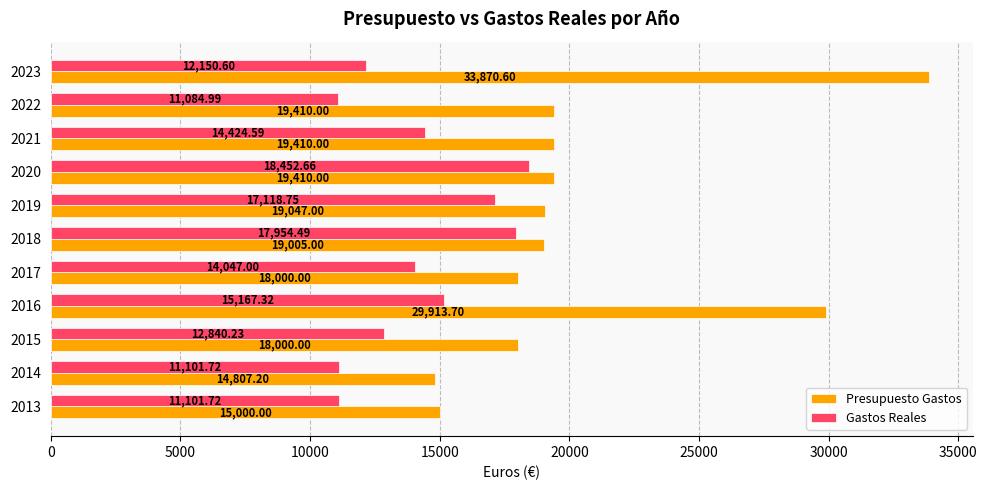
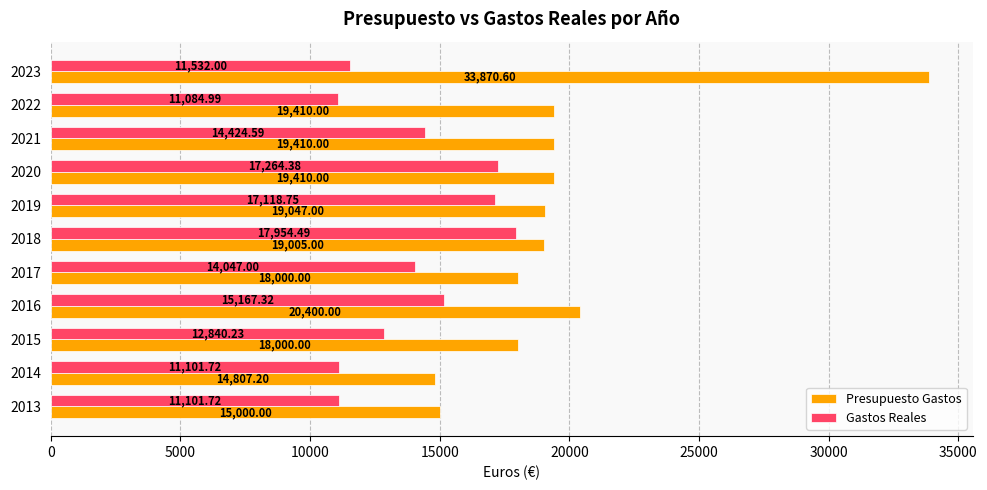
Gastos Reales, 2023: 12,150.60 -> 11,532.00
Gastos Reales, 2020: 18,452.66 -> 17,264.38
Presupuesto Gastos, 2016: 29,913.70 -> 20,400.00
